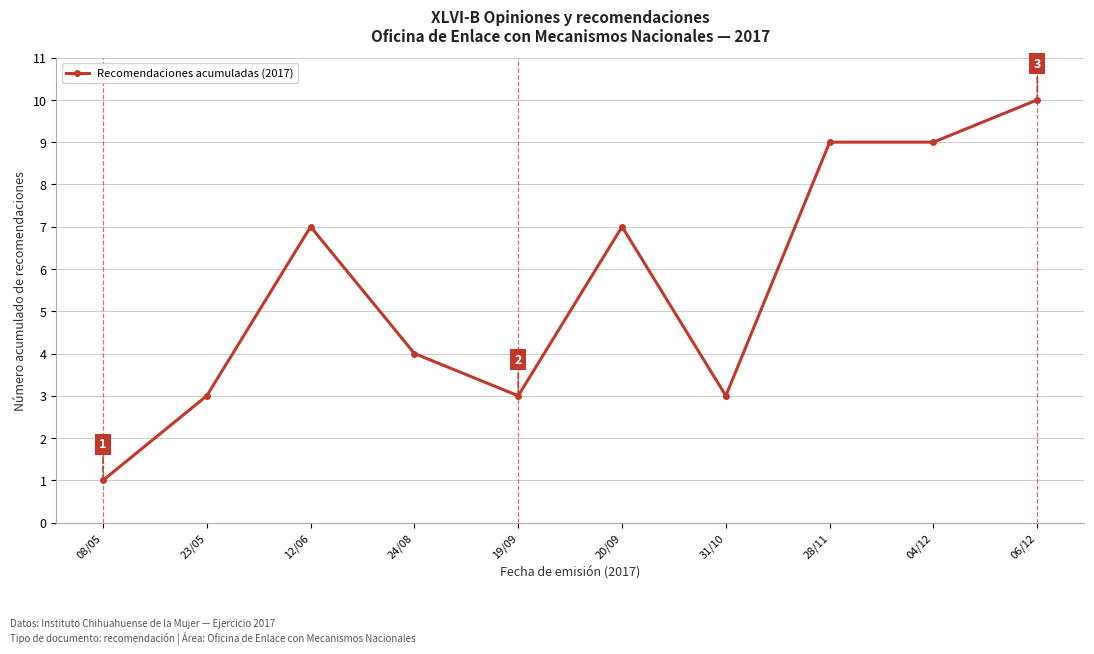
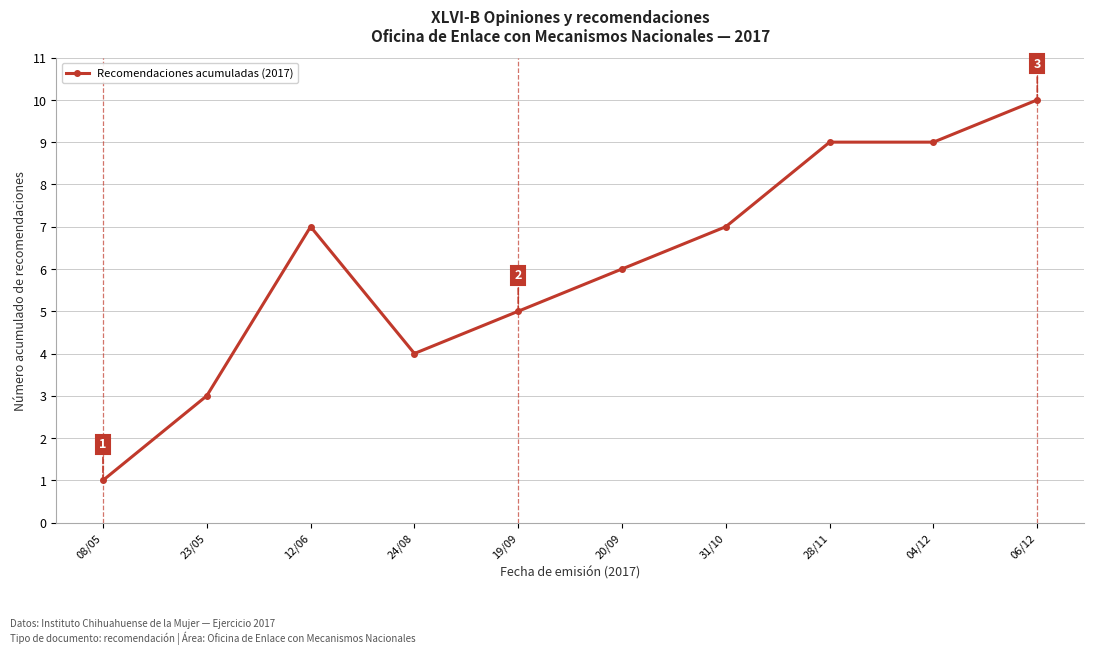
19/09: 3 -> 5
20/09: 7 -> 6
31/10: 3 -> 7
